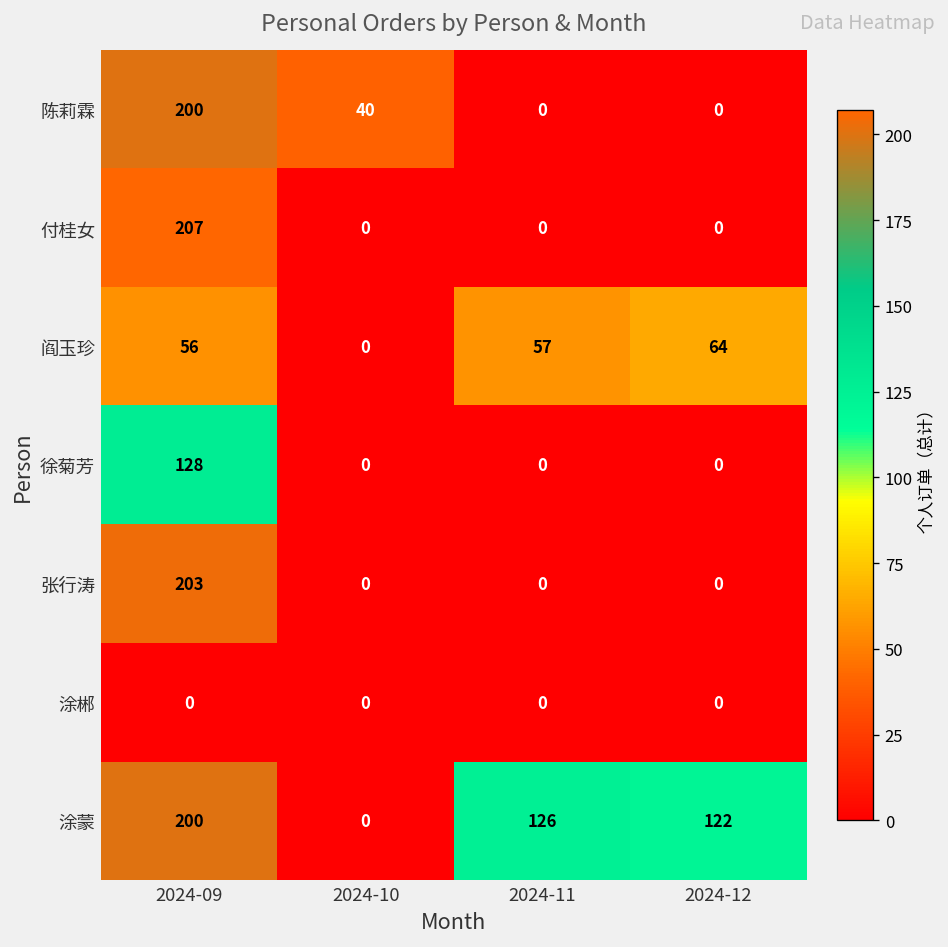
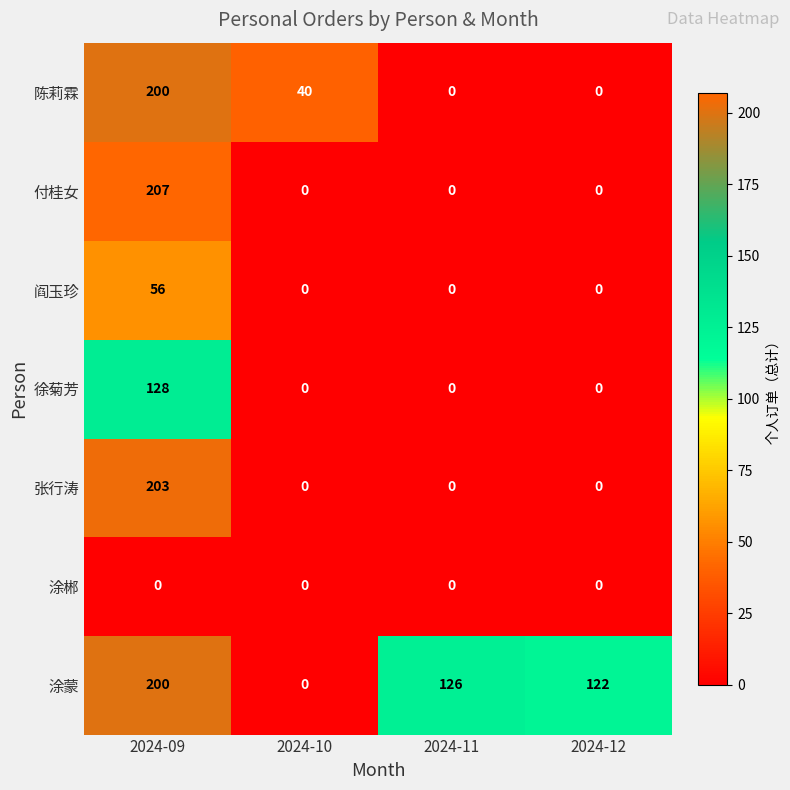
阎玉珍, 2024-11: 57 -> 0
阎玉珍, 2024-12: 64 -> 0
